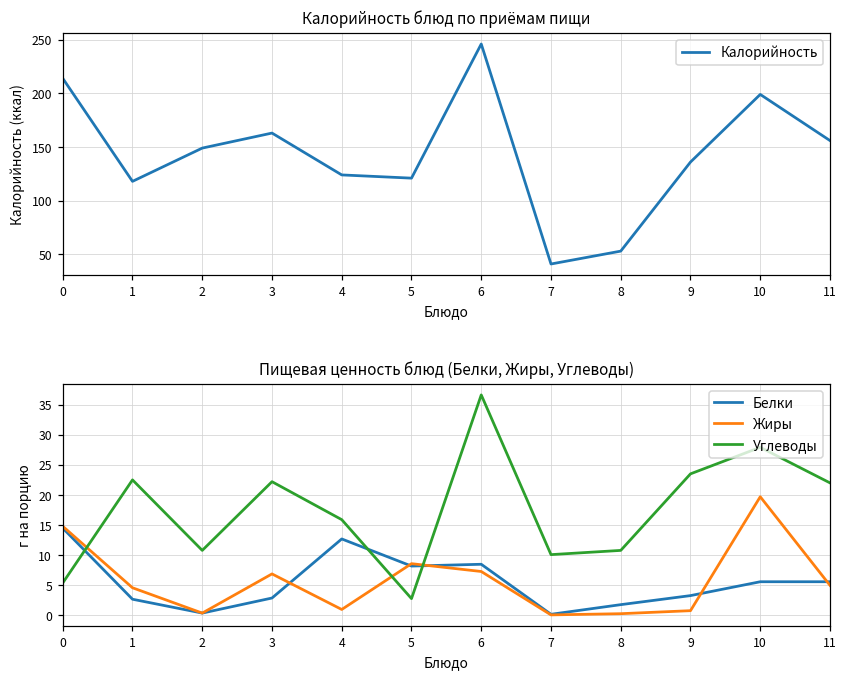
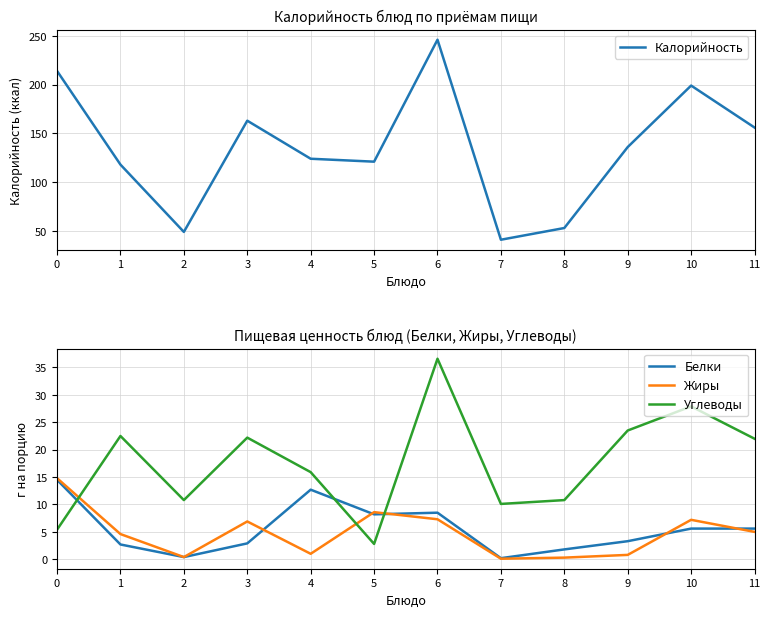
Калорийность блюд по приёмам пищи, 2: 150 -> 50
Пищевая ценность блюд (Белки, Жиры, Углеводы), Жиры, 10: 20 -> 7
